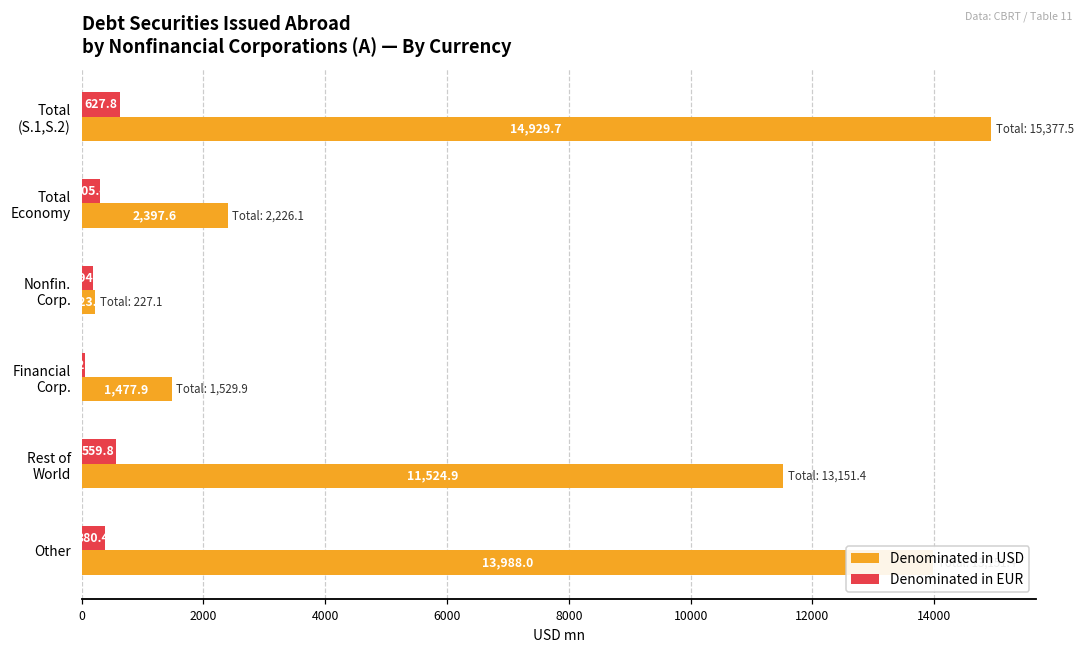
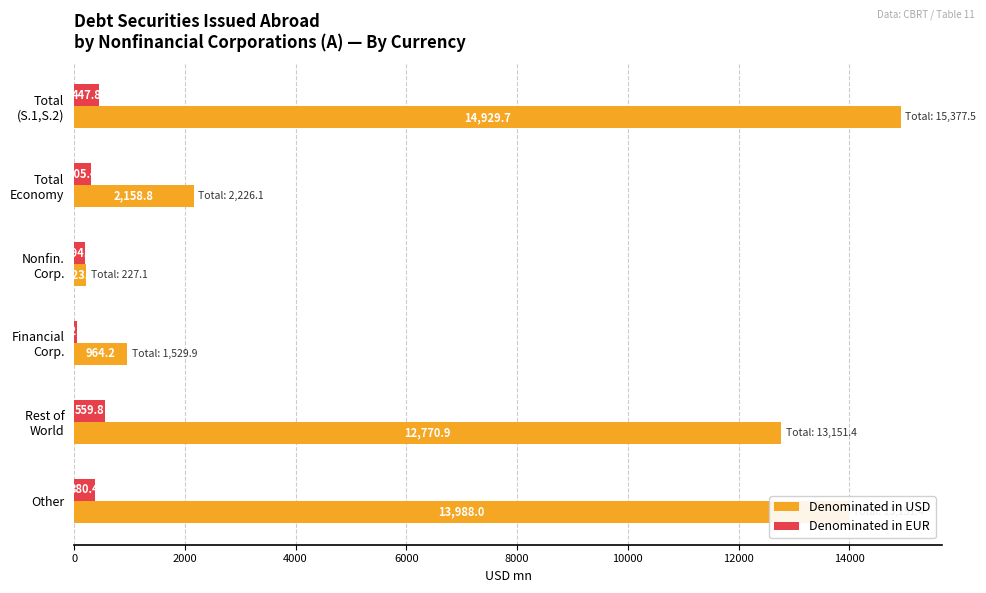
Denominated in EUR, Total (S.1,S.2): 627.8 -> 447.8
Denominated in USD, Total Economy: 2,397.6 -> 2,158.8
Denominated in USD, Financial Corp.: 1,477.9 -> 964.2
Denominated in USD, Rest of World: 11,524.9 -> 12,770.9
